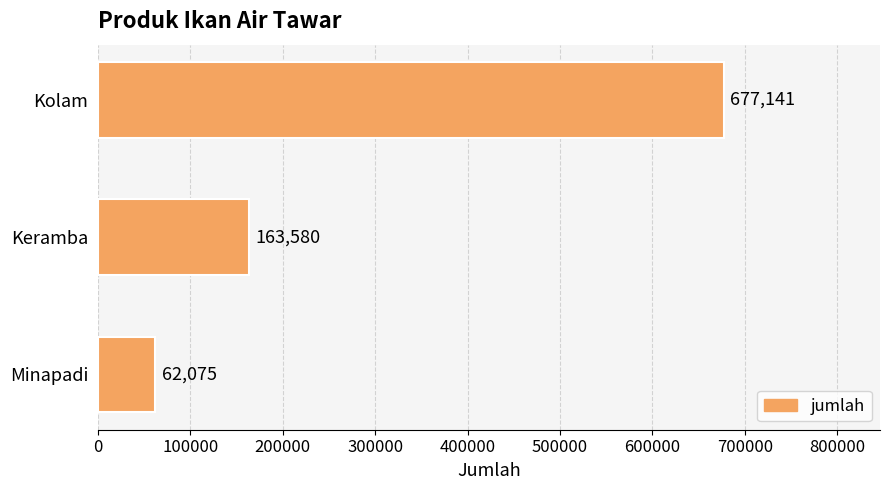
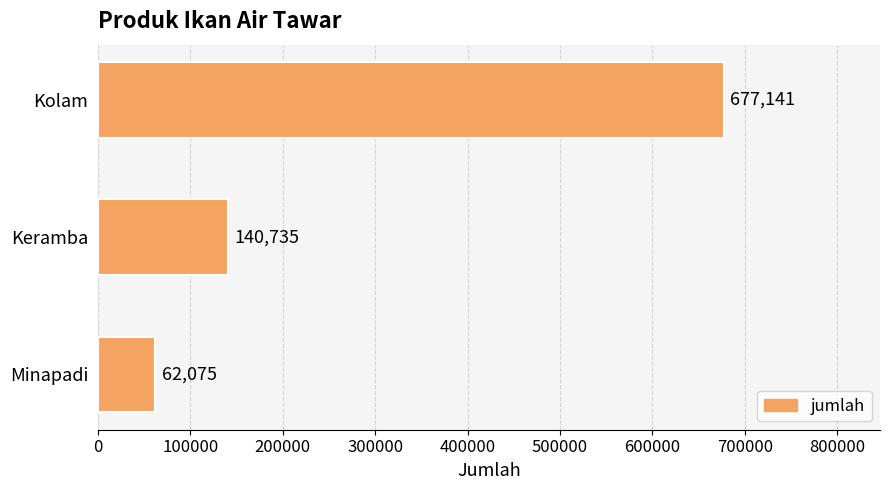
Keramba: 163,580 -> 140,735
